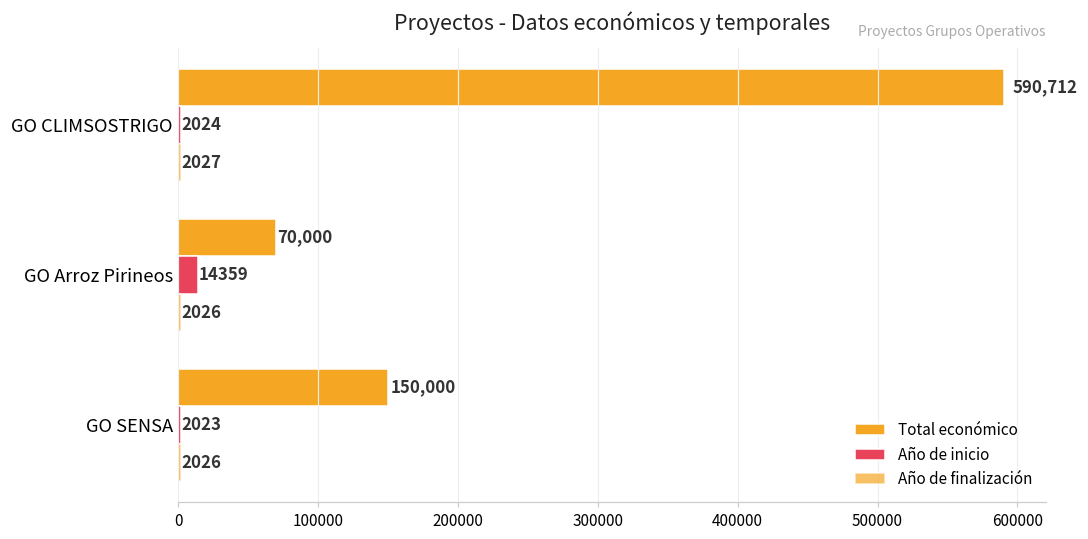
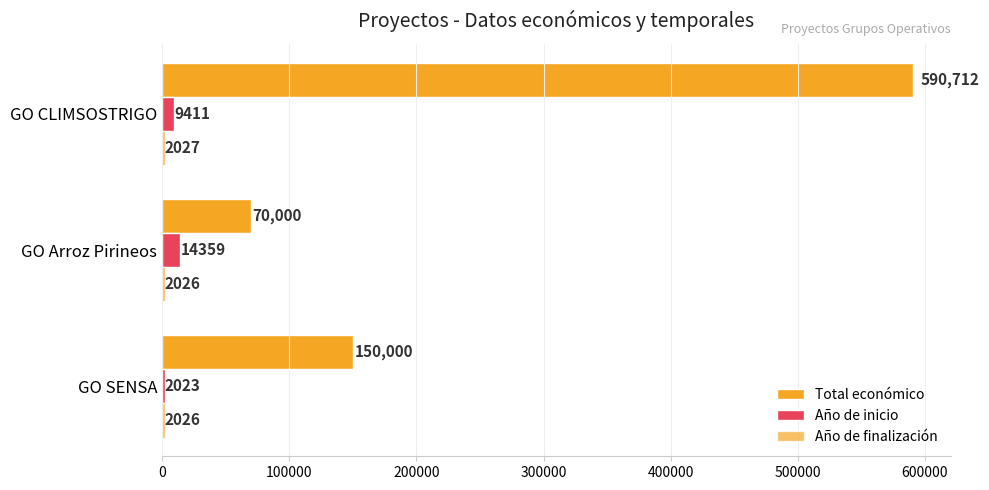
Año de inicio, GO CLIMSOSTRIGO: 2024 -> 9411
